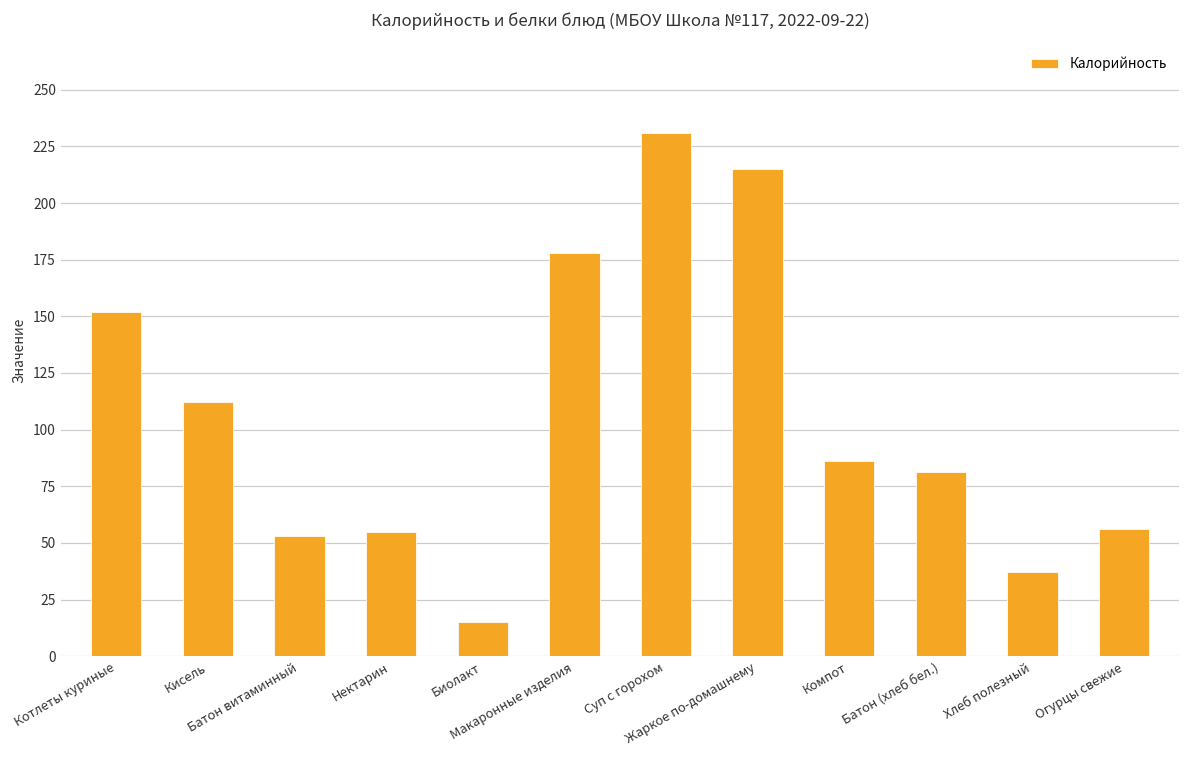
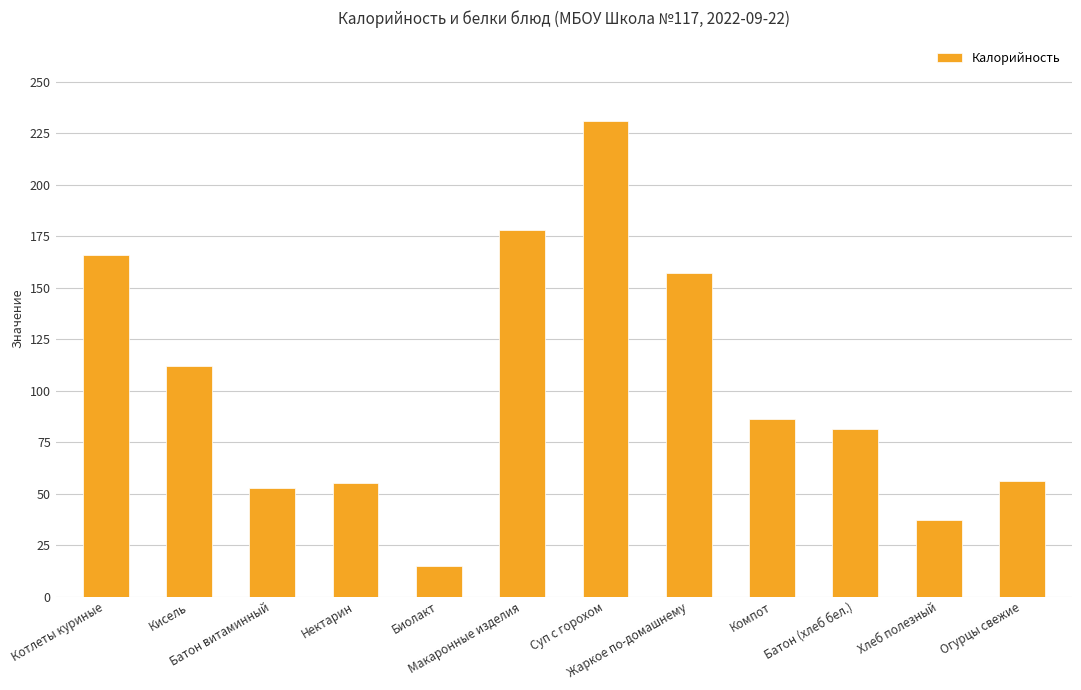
Котлеты куриные: 152 -> 166
Жаркое по-домашнему: 215 -> 157
